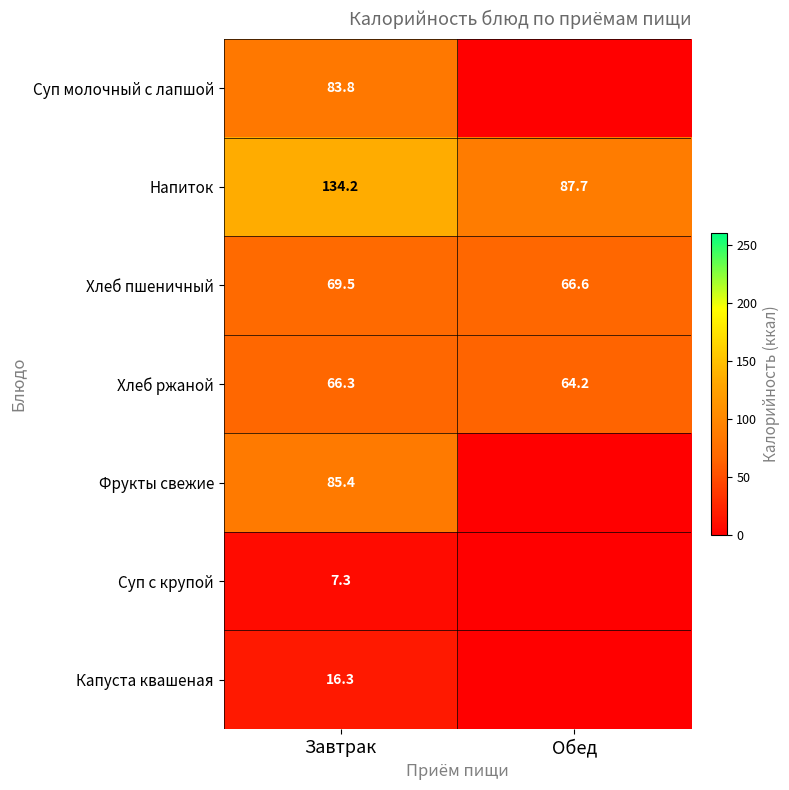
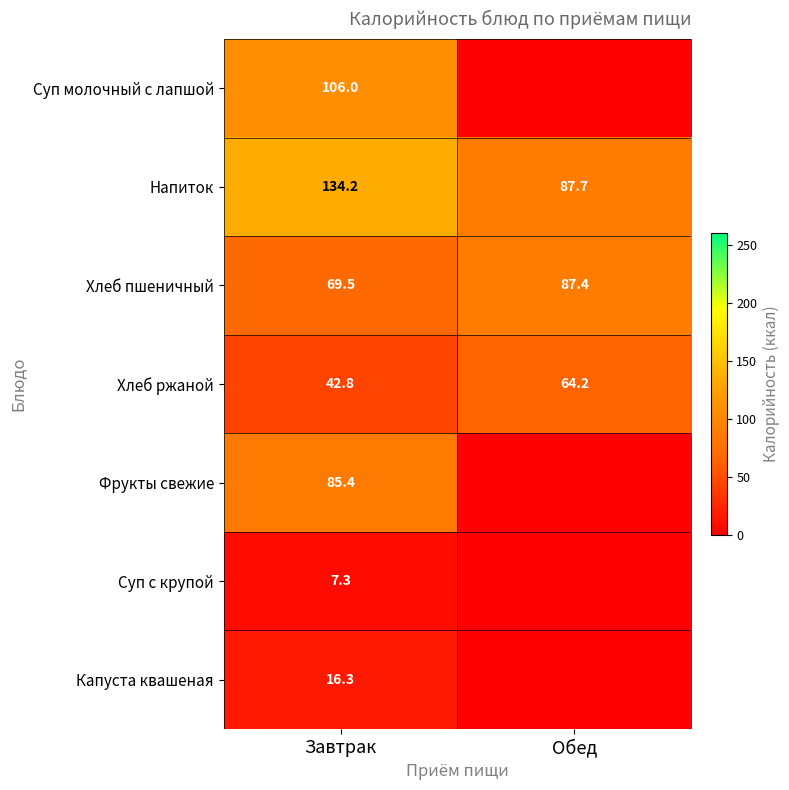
Суп молочный с лапшой, Завтрак: 83.8 -> 106.0
Хлеб пшеничный, Обед: 66.6 -> 87.4
Хлеб ржаной, Завтрак: 66.3 -> 42.8
